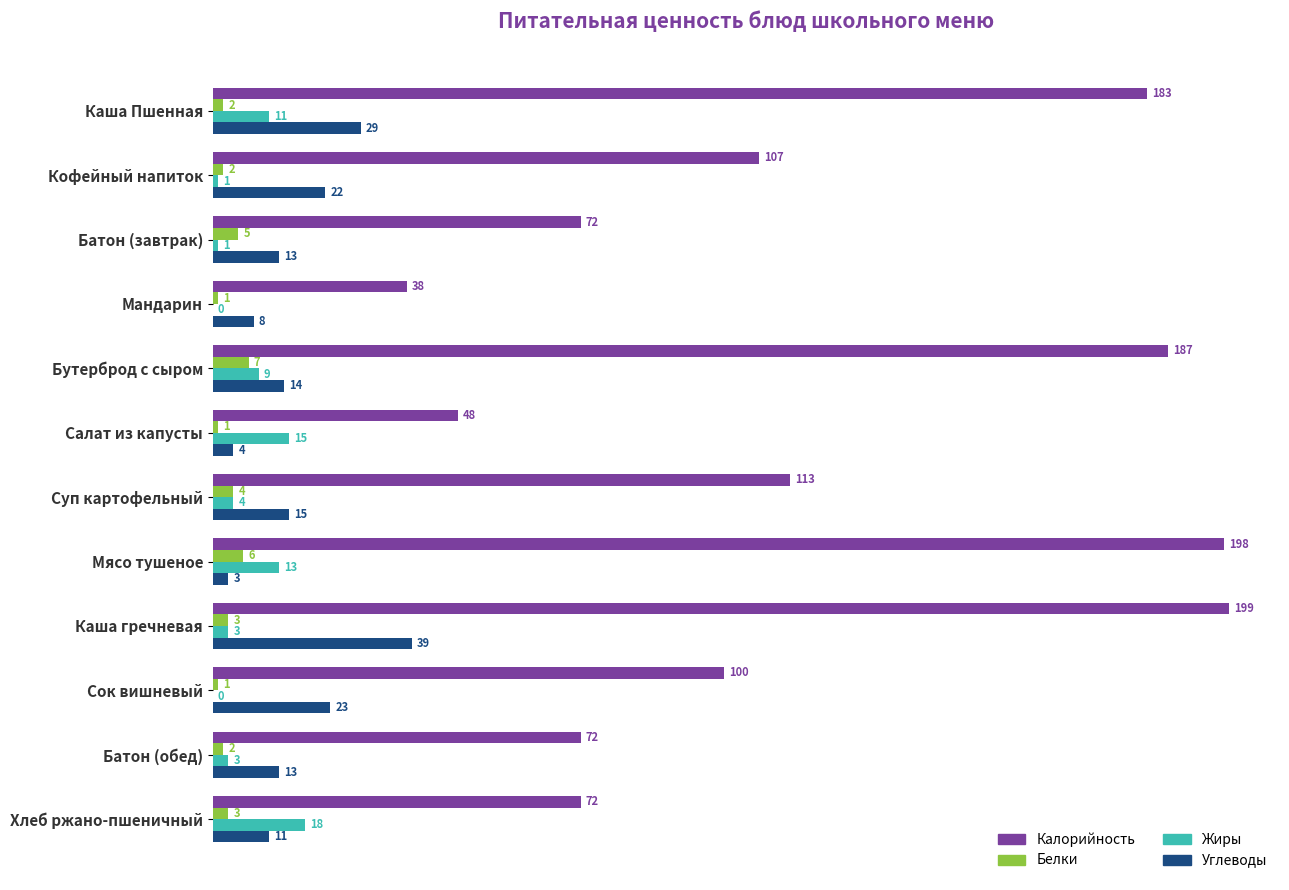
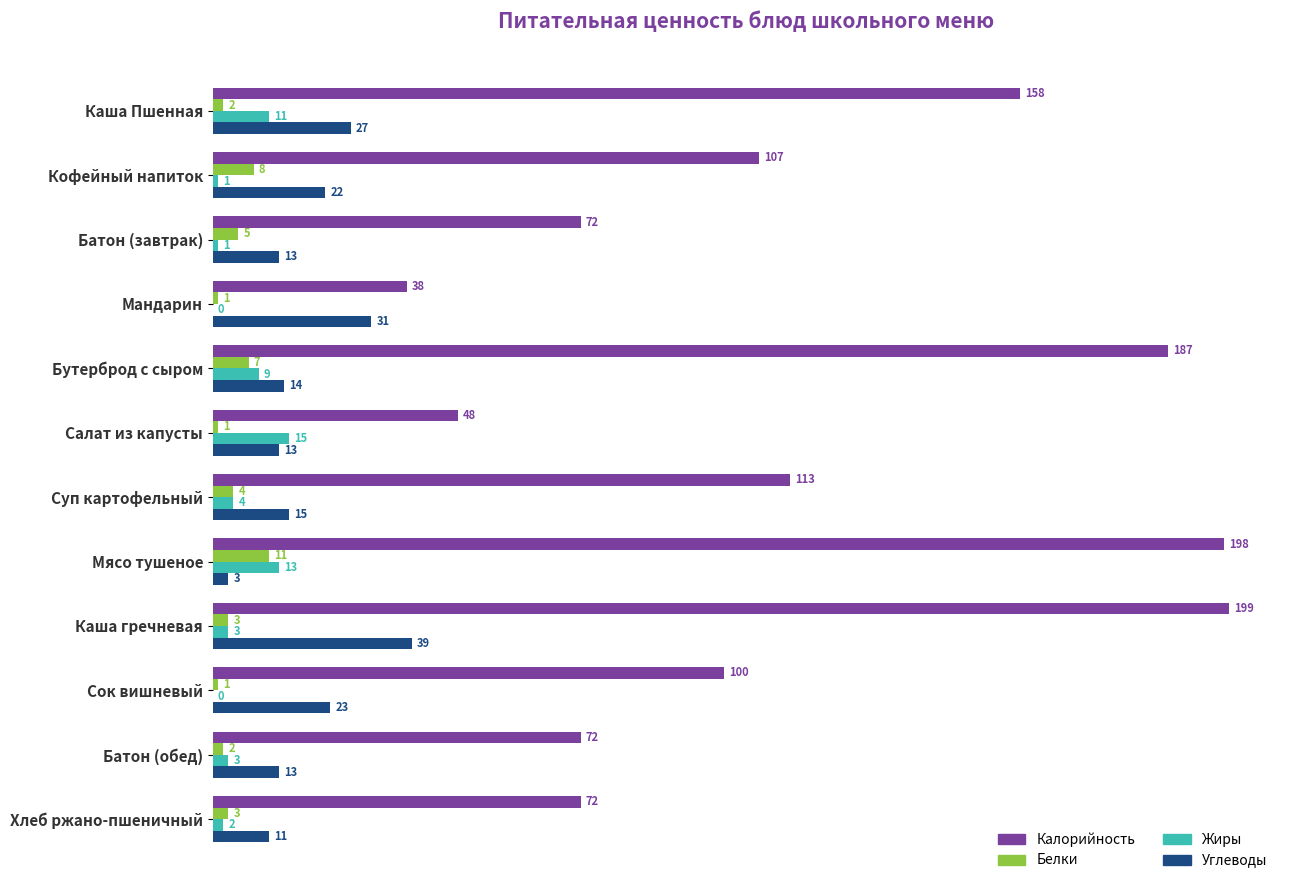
Калорийность, Каша Пшенная: 183 -> 158
Углеводы, Каша Пшенная: 29 -> 27
Белки, Кофейный напиток: 2 -> 8
Углеводы, Мандарин: 8 -> 31
Углеводы, Салат из капусты: 4 -> 13
Белки, Мясо тушеное: 6 -> 11
Жиры, Хлеб ржано-пшеничный: 18 -> 2
